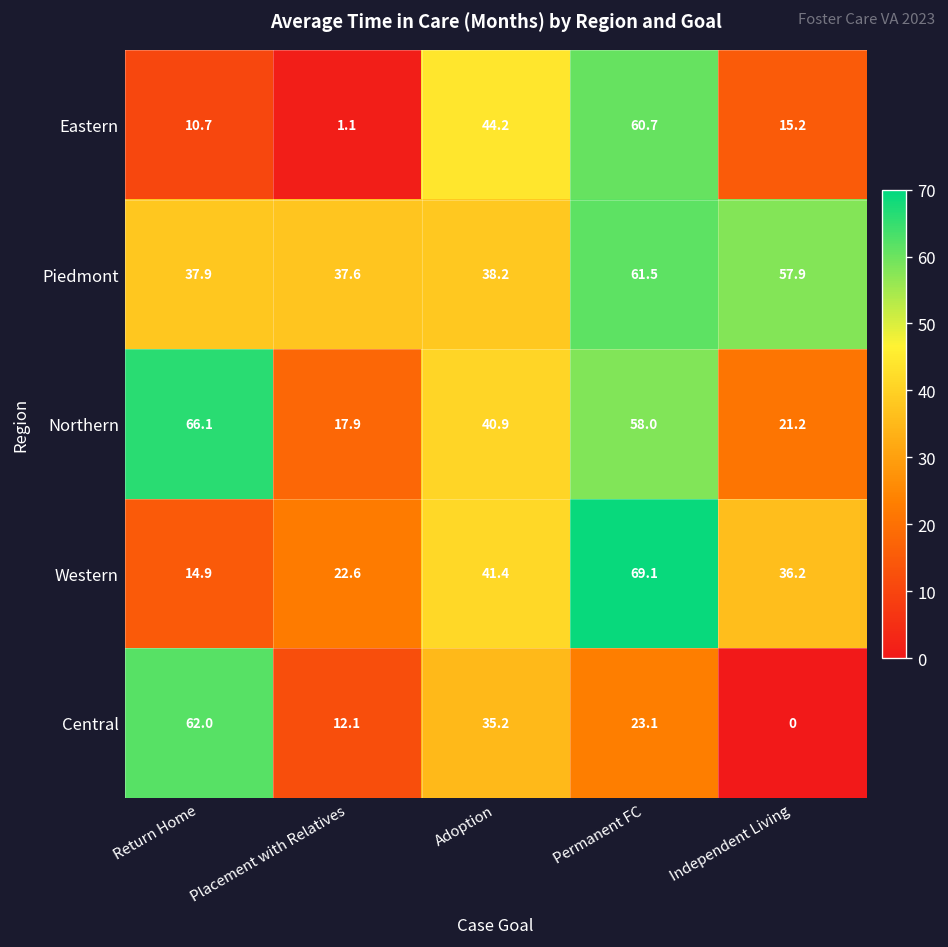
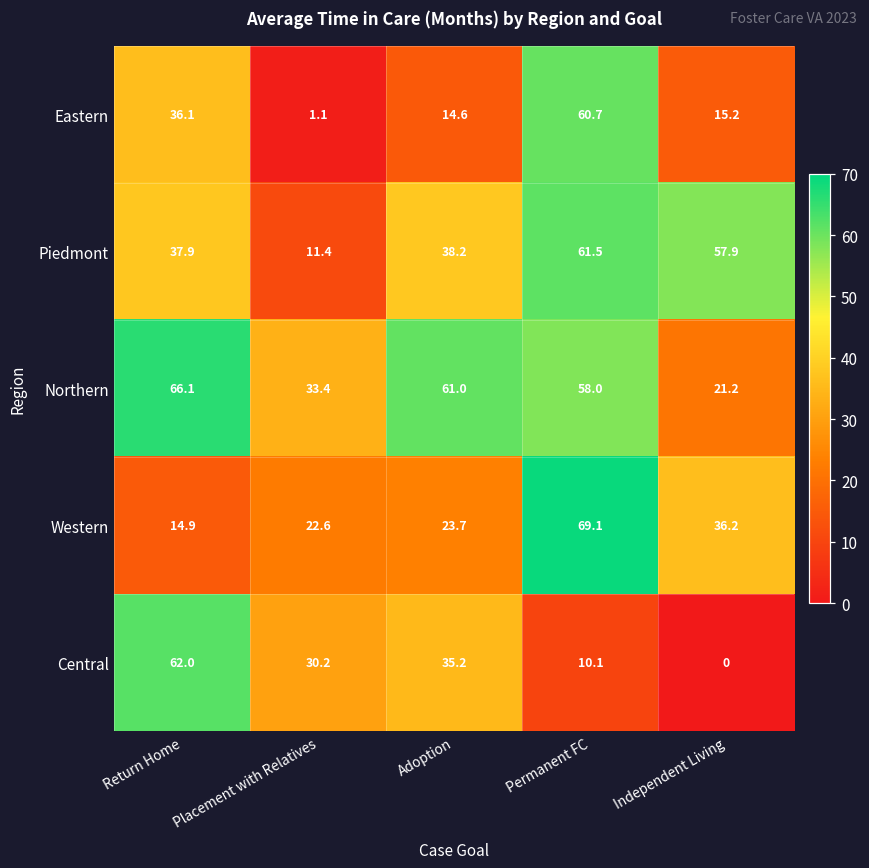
Eastern, Return Home: 10.7 -> 36.1
Eastern, Adoption: 44.2 -> 14.6
Piedmont, Placement with Relatives: 37.6 -> 11.4
Northern, Placement with Relatives: 17.9 -> 33.4
Northern, Adoption: 40.9 -> 61.0
Western, Adoption: 41.4 -> 23.7
Central, Placement with Relatives: 12.1 -> 30.2
Central, Permanent FC: 23.1 -> 10.1
